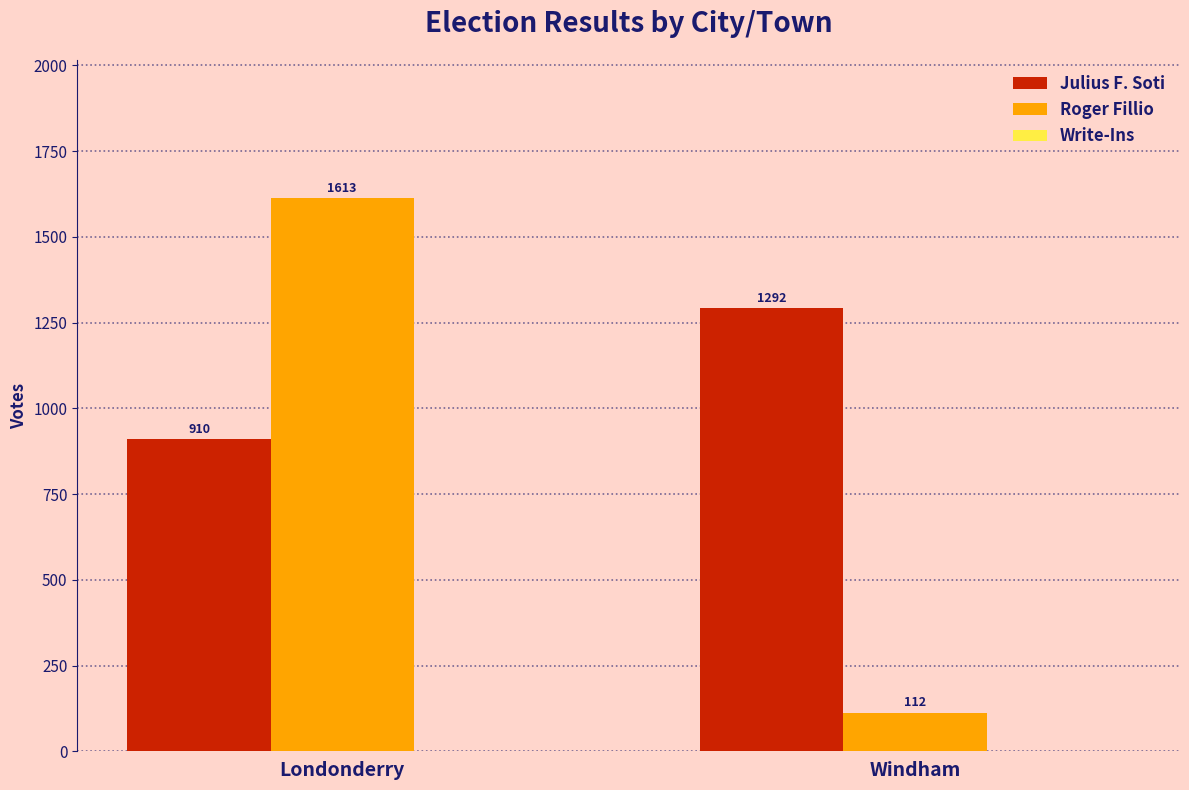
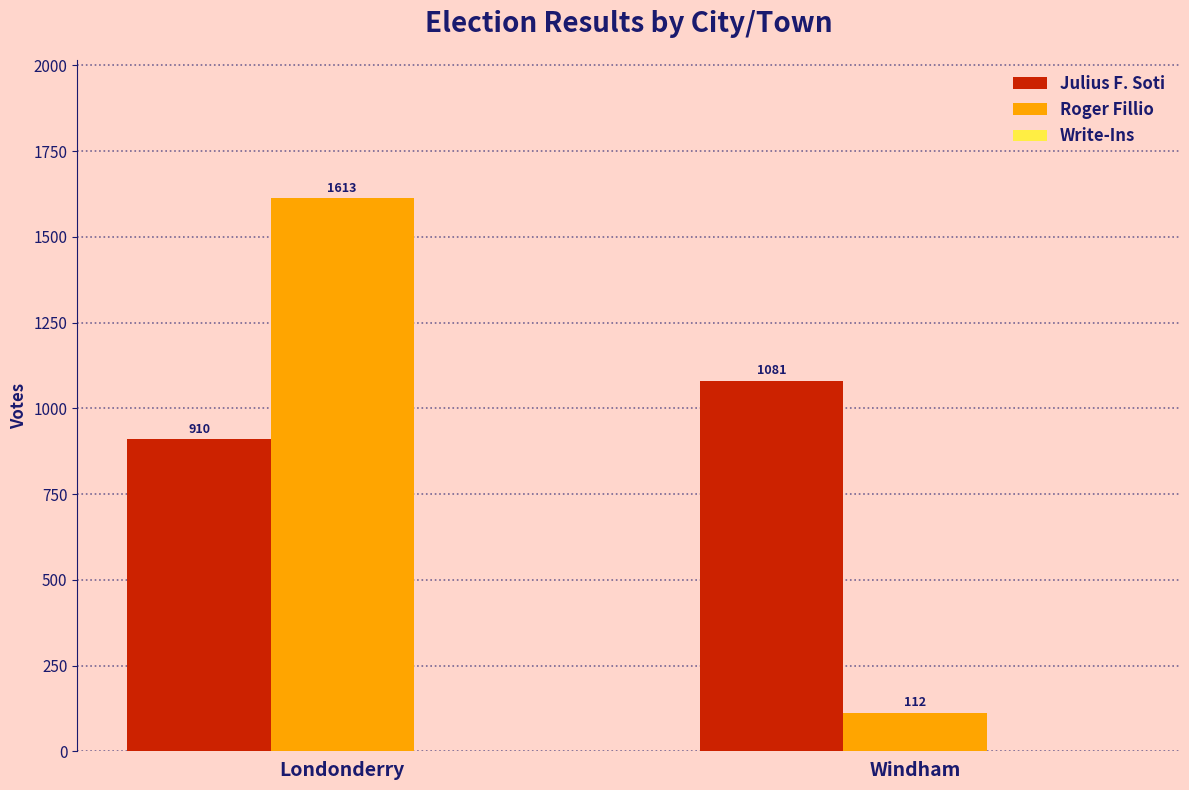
Julius F. Soti, Windham: 1292 -> 1081
